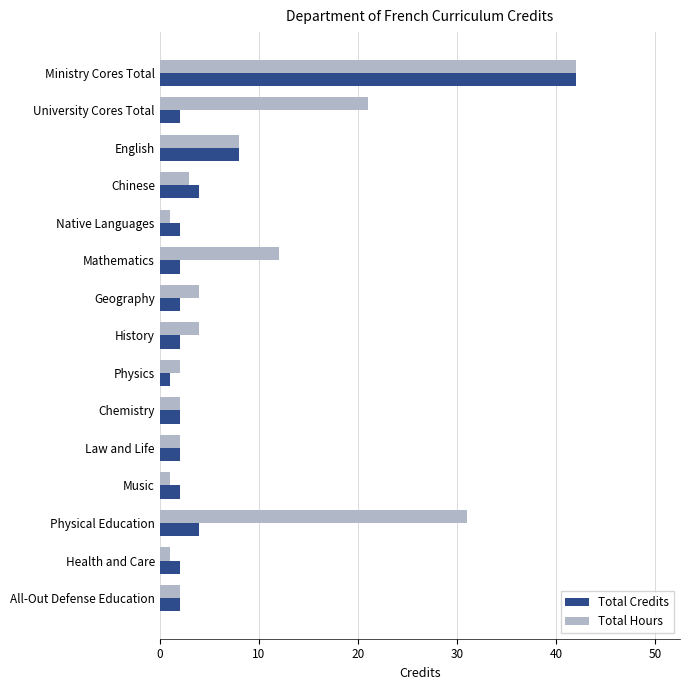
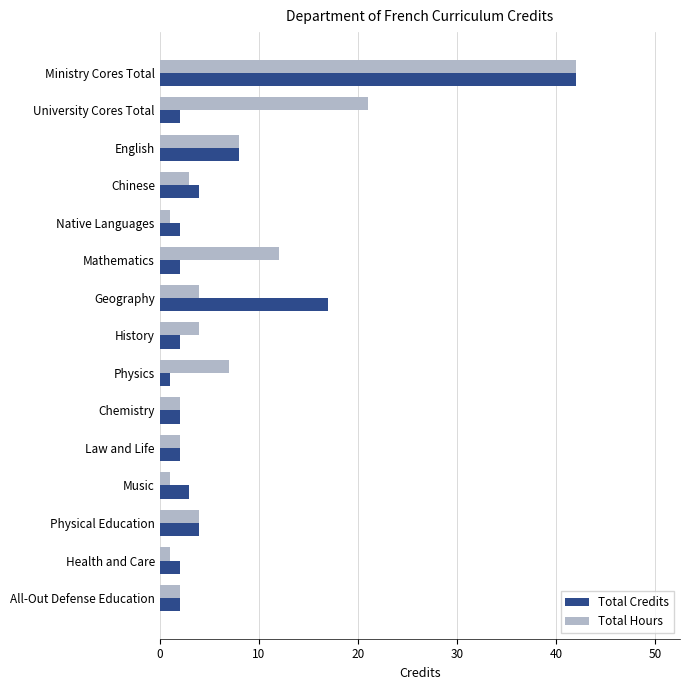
Total Credits, Geography: 2 -> 17
Total Hours, Physics: 2 -> 7
Total Credits, Music: 2 -> 3
Total Hours, Physical Education: 31 -> 4
